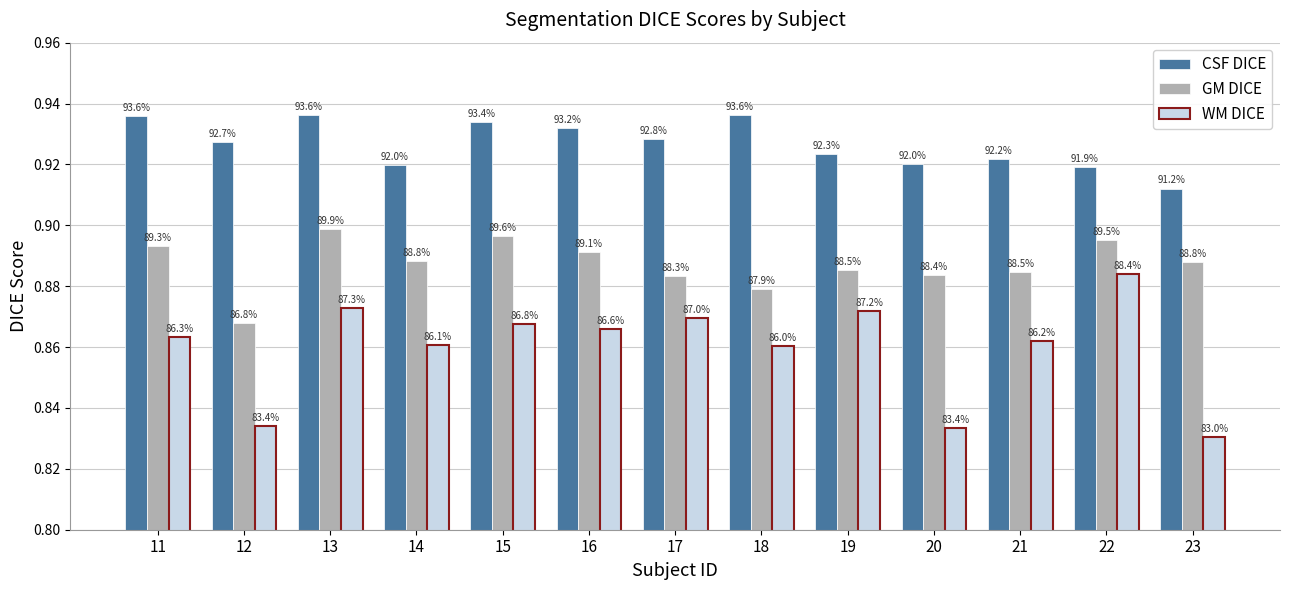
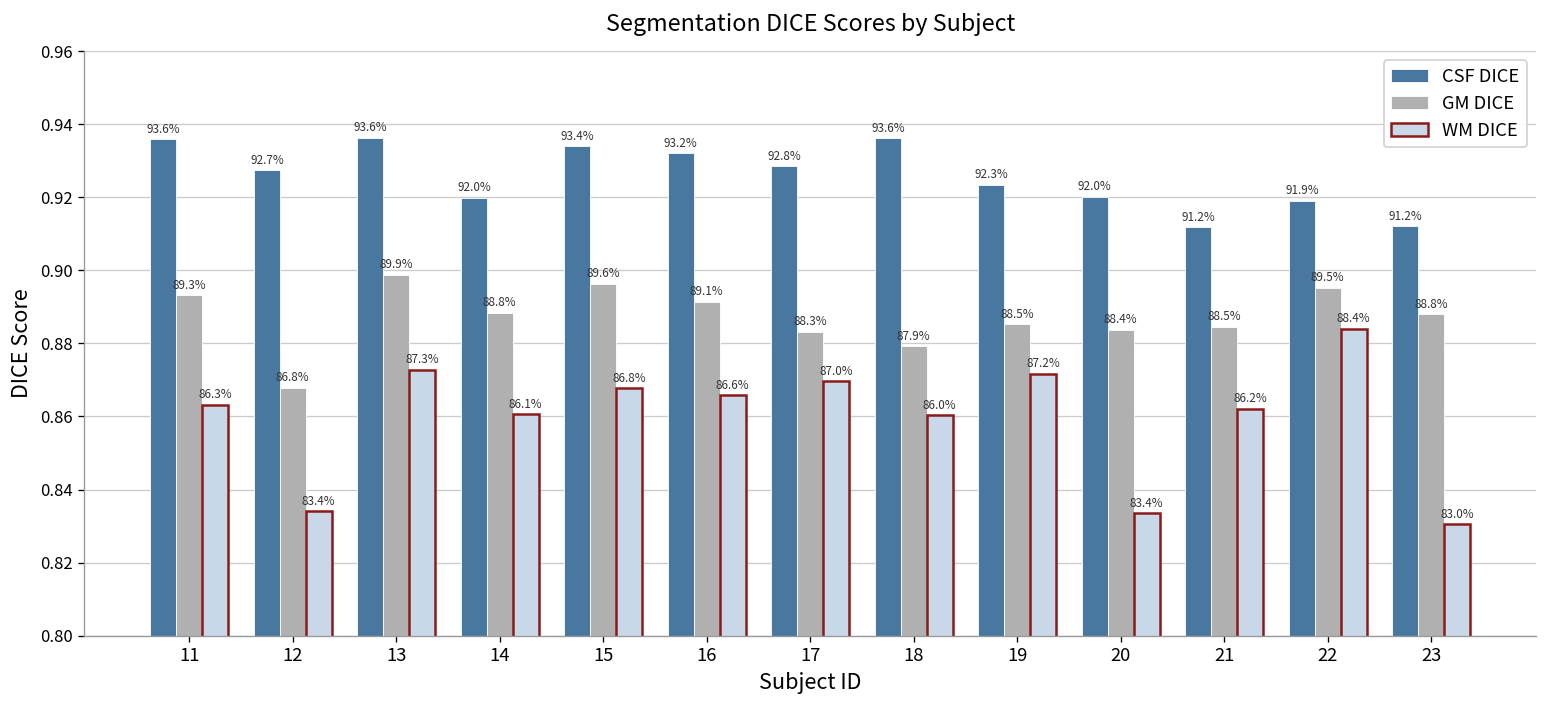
CSF DICE, 21: 92.2% -> 91.2%
